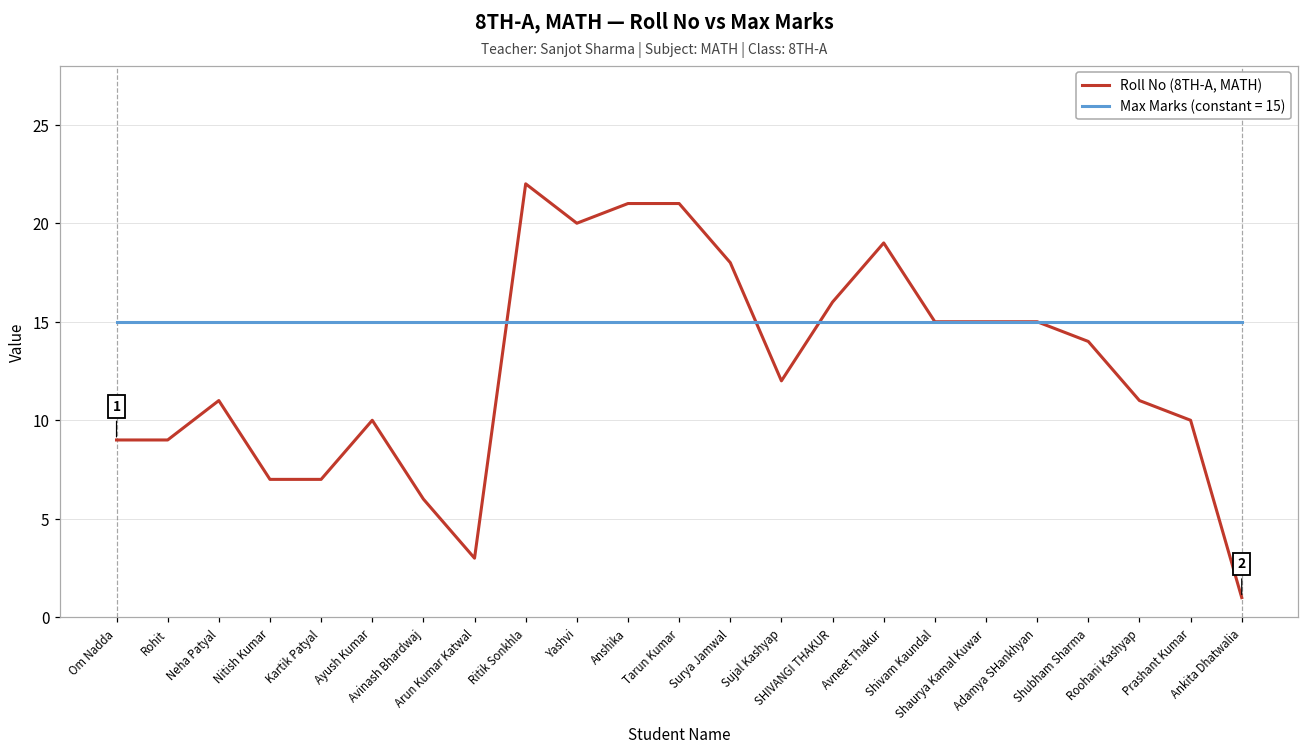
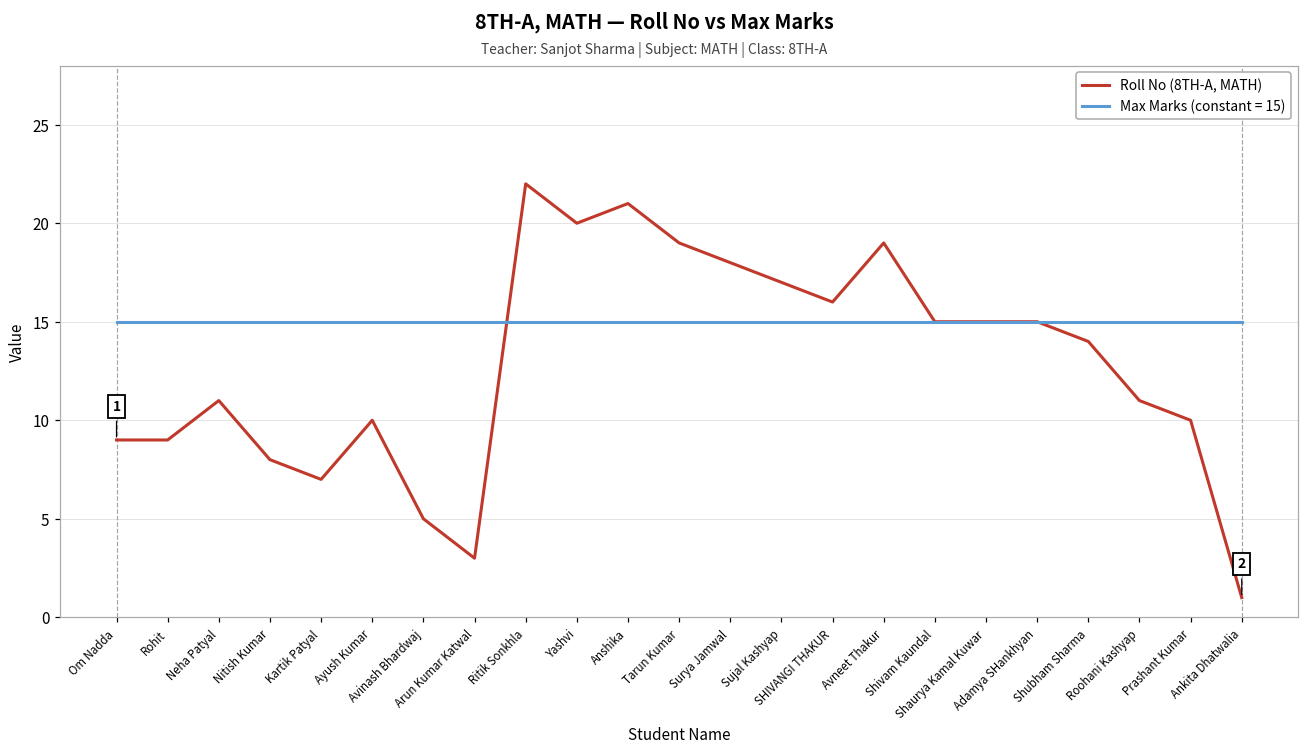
Roll No (8TH-A, MATH), Nitish Kumar: 7 -> 8
Roll No (8TH-A, MATH), Avinash Bhardwaj: 6 -> 5
Roll No (8TH-A, MATH), Tarun Kumar: 21 -> 19
Roll No (8TH-A, MATH), Sujal Kashyap: 12 -> 17
